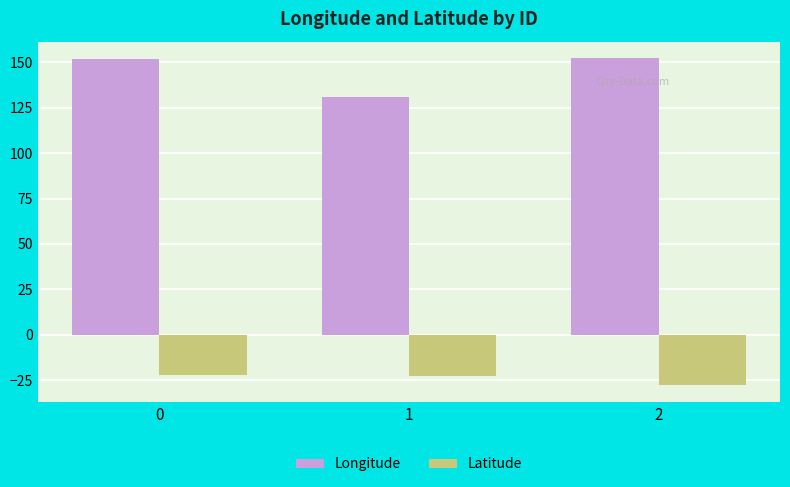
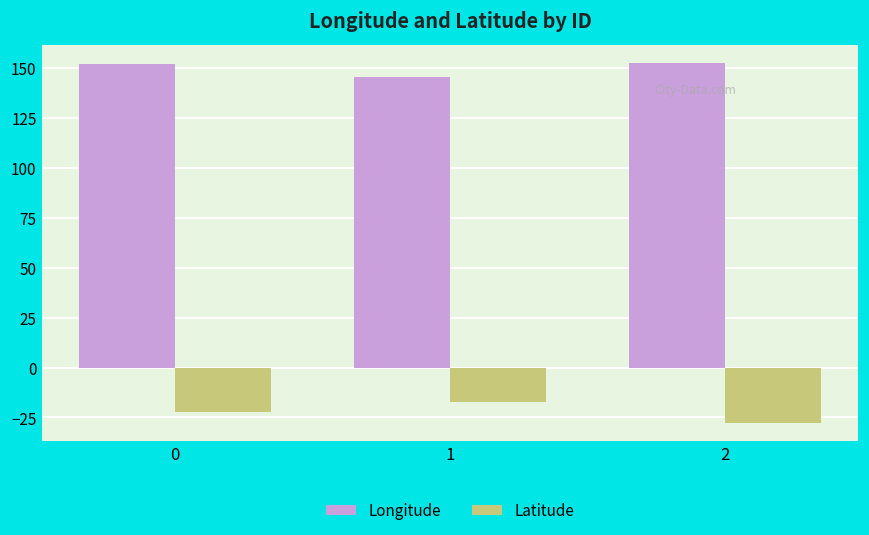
Longitude, 1: 131 -> 146
Latitude, 1: -23 -> -17
